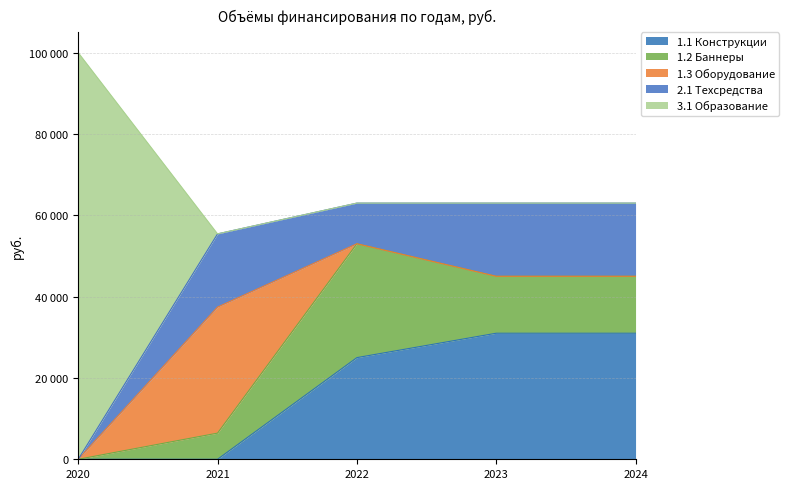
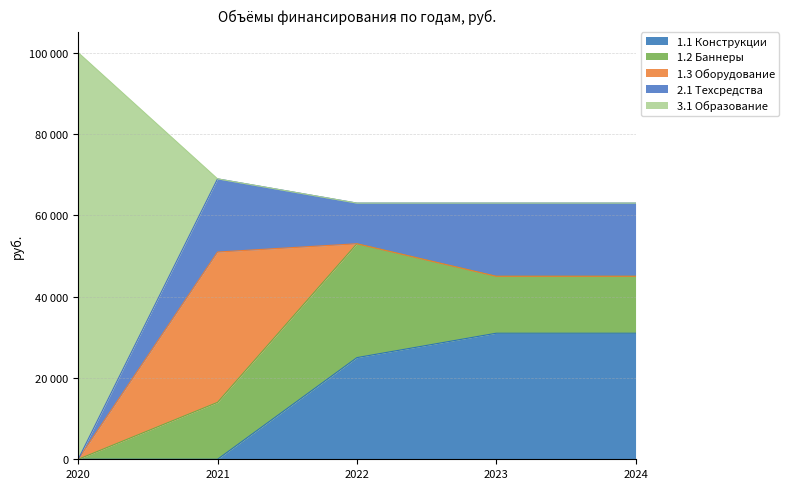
1.2 Баннеры, 2021: 6000 -> 14000
1.3 Оборудование, 2021: 31000 -> 37000
